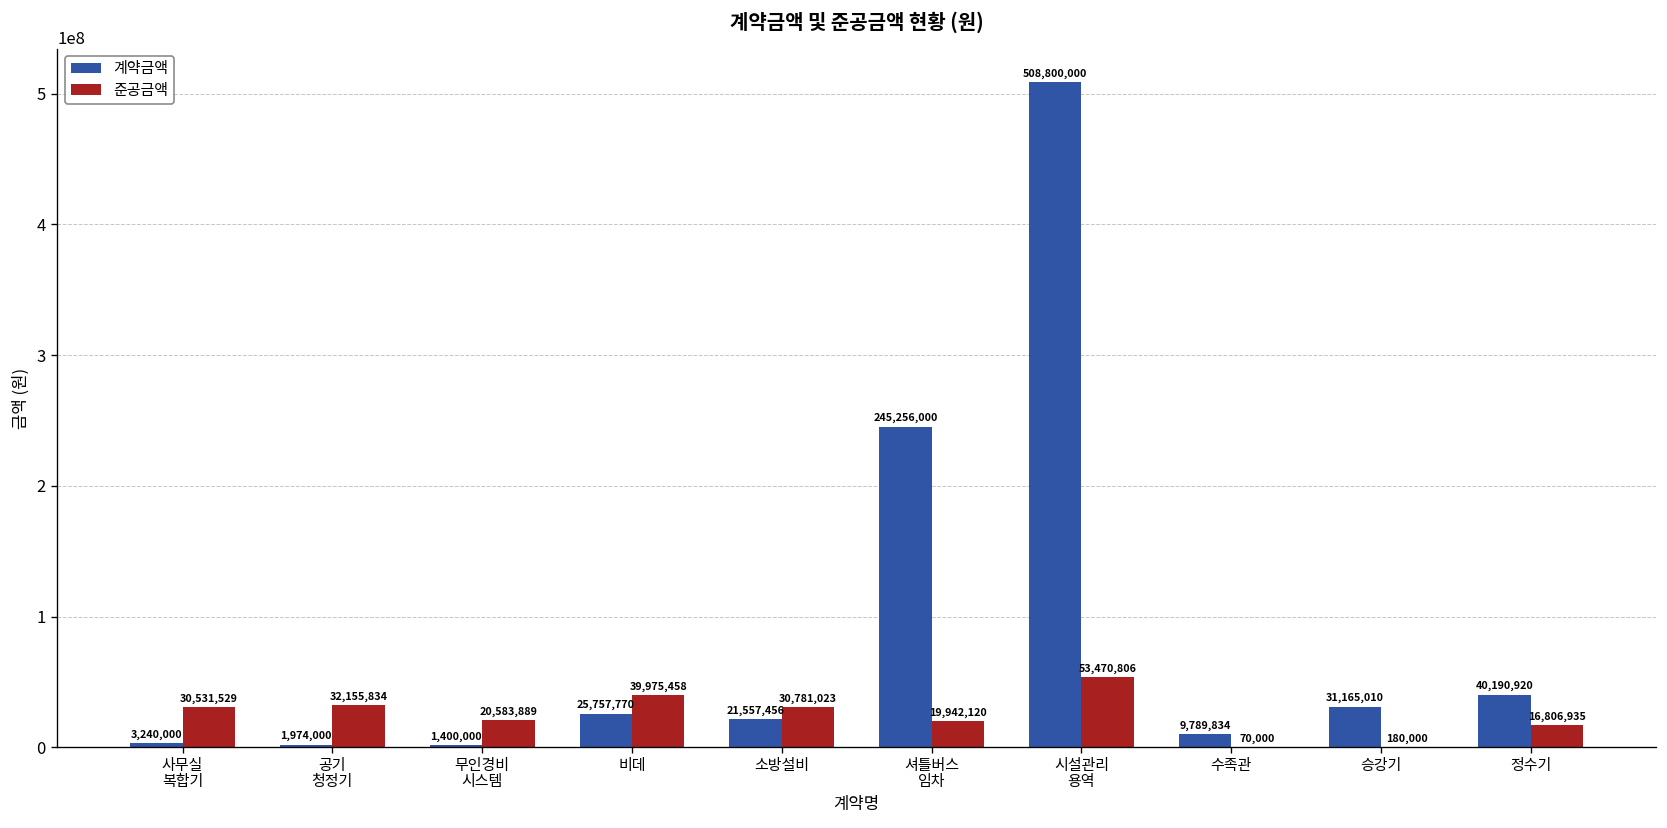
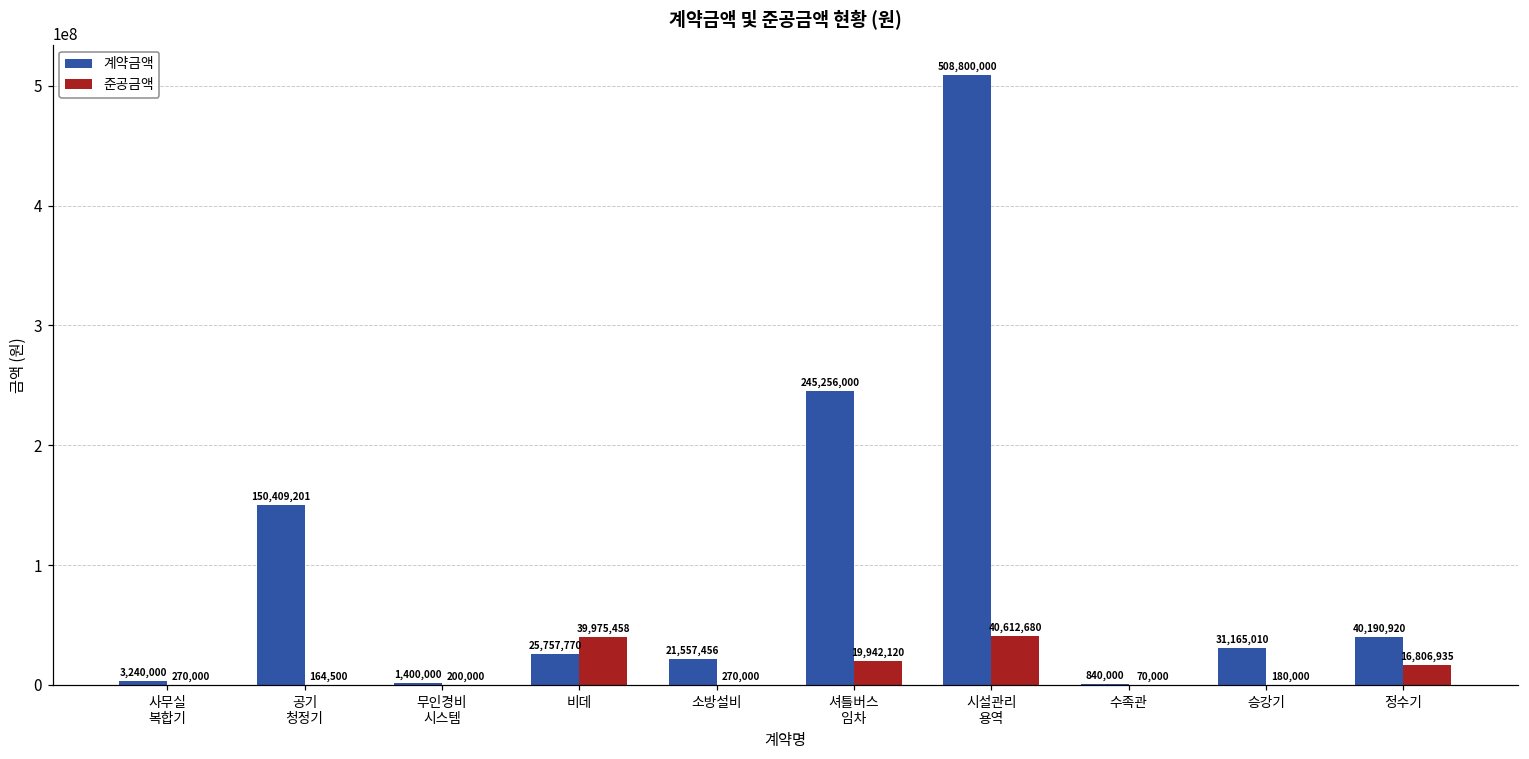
준공금액, 사무실 복합기: 30,531,529 -> 270,000
계약금액, 공기 청정기: 1,974,000 -> 150,409,201
준공금액, 공기 청정기: 32,155,834 -> 164,500
준공금액, 무인경비 시스템: 20,583,889 -> 200,000
준공금액, 소방설비: 30,781,023 -> 270,000
준공금액, 시설관리 용역: 53,470,806 -> 40,612,680
계약금액, 수족관: 9,789,834 -> 840,000
